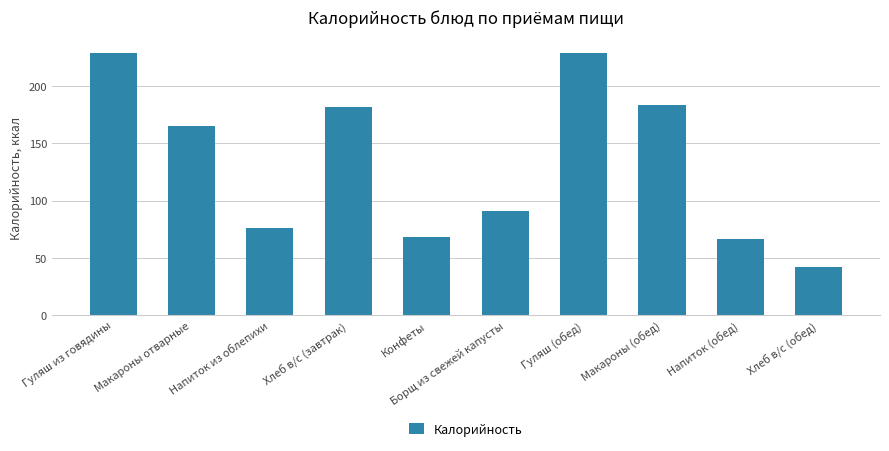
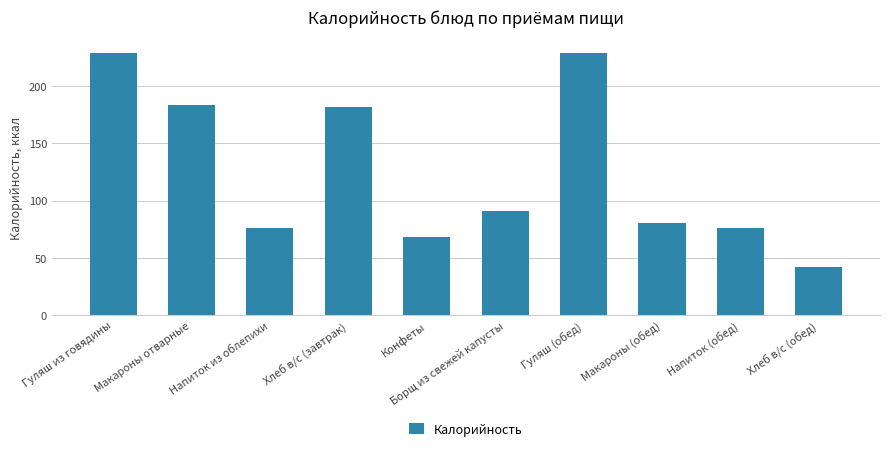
Макароны отварные: 165 -> 184
Макароны (обед): 184 -> 80
Напиток (обед): 67 -> 76
